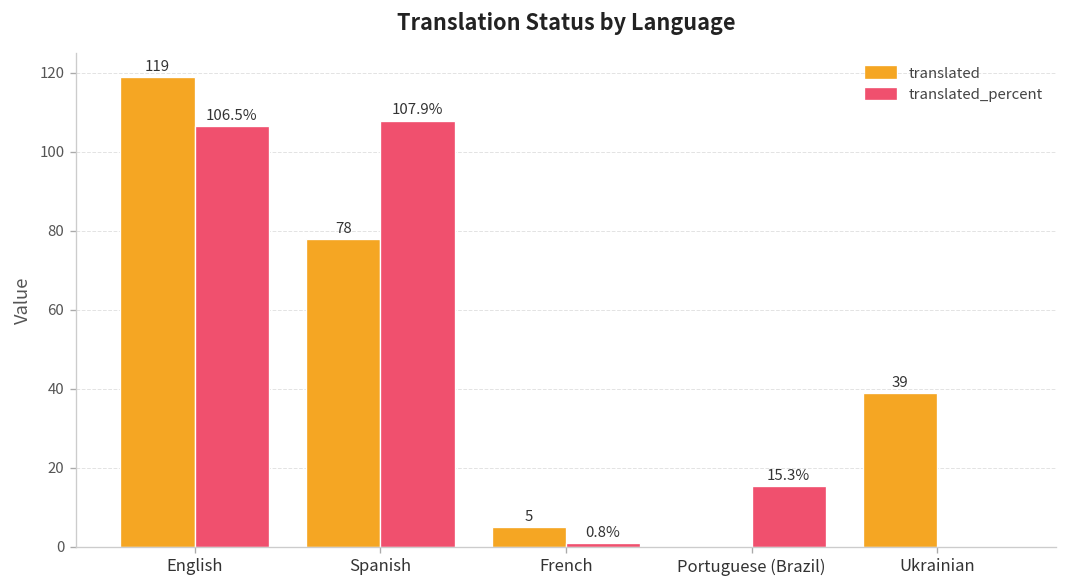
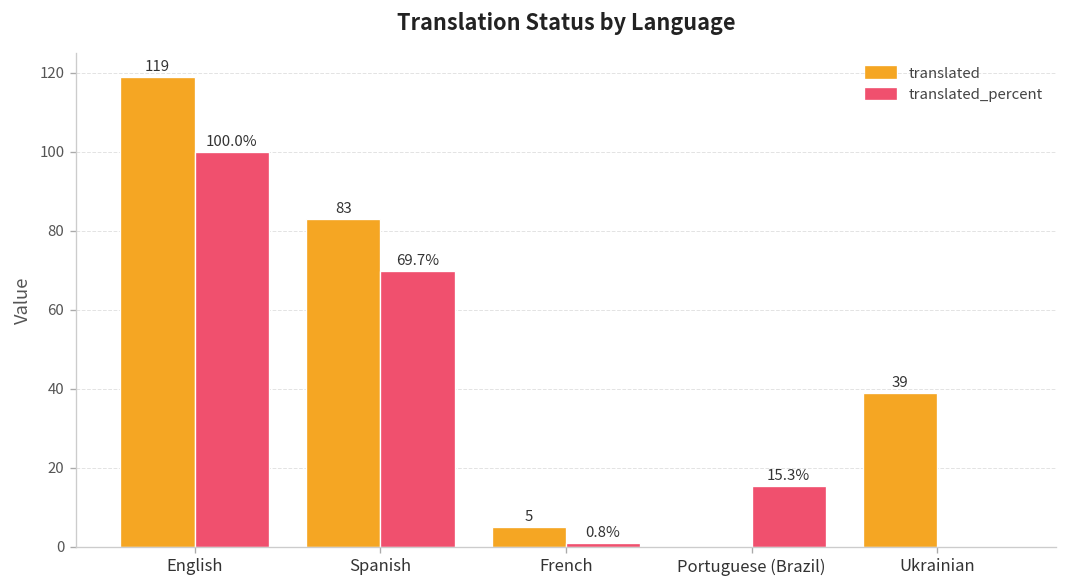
translated_percent, English: 106.5% -> 100.0%
translated, Spanish: 78 -> 83
translated_percent, Spanish: 107.9% -> 69.7%
